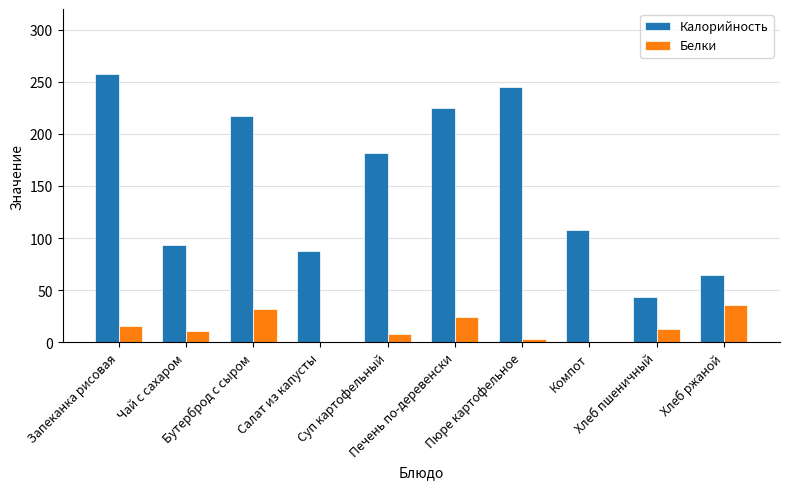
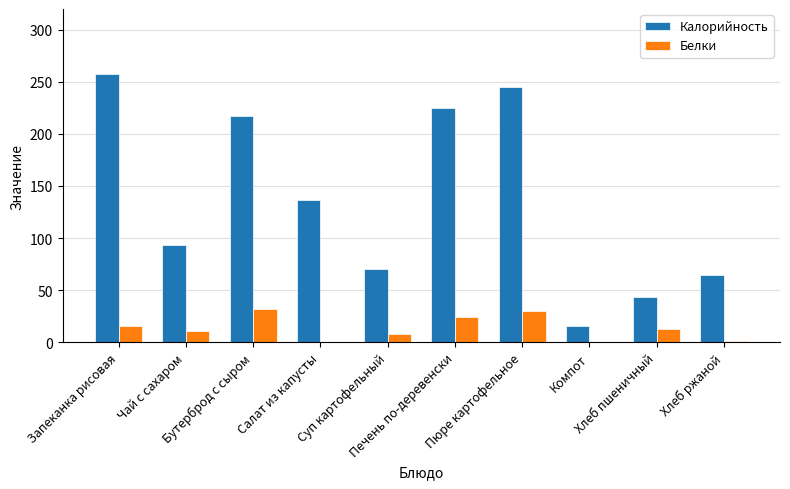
Калорийность, Салат из капусты: 87 -> 136
Калорийность, Суп картофельный: 182 -> 70
Белки, Пюре картофельное: 3 -> 30
Калорийность, Компот: 108 -> 15
Белки, Хлеб ржаной: 36 -> 1
